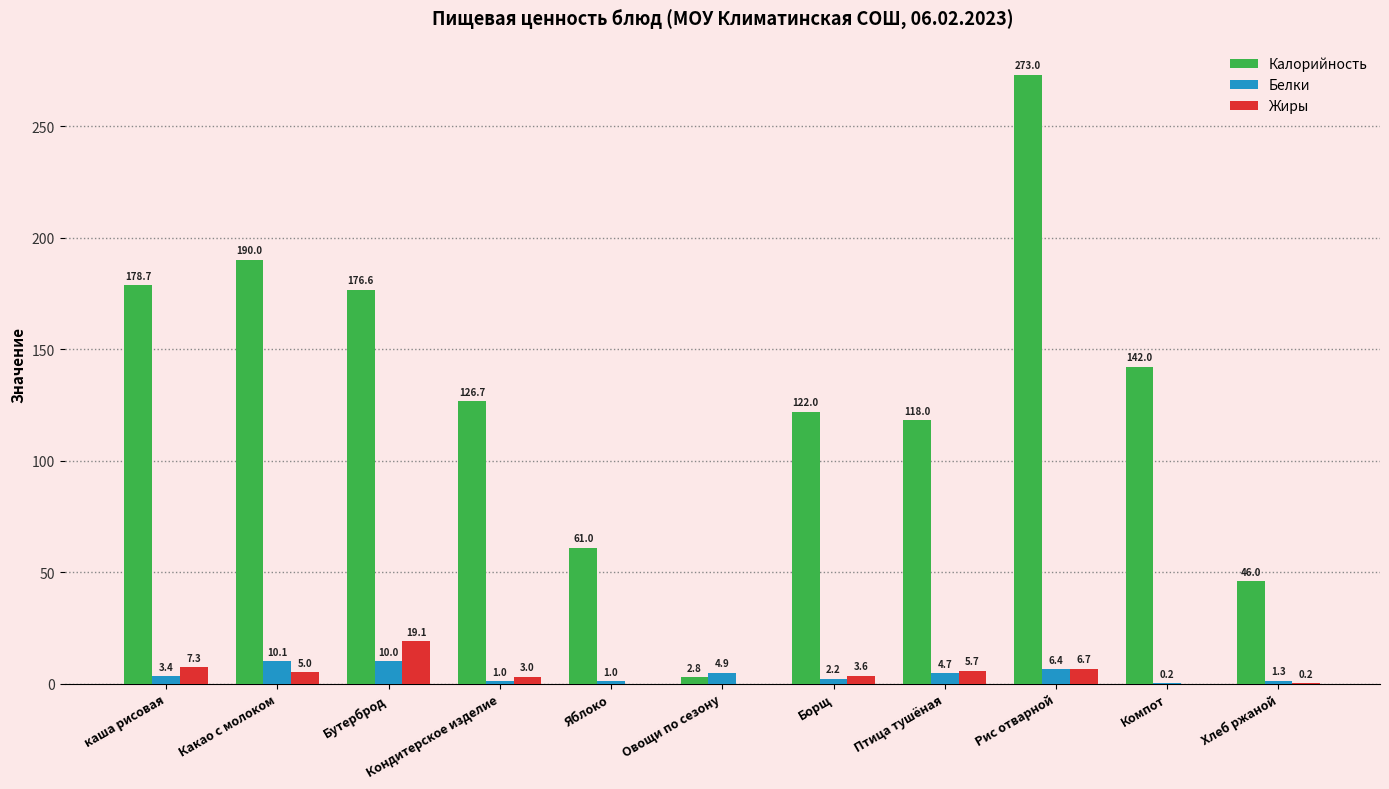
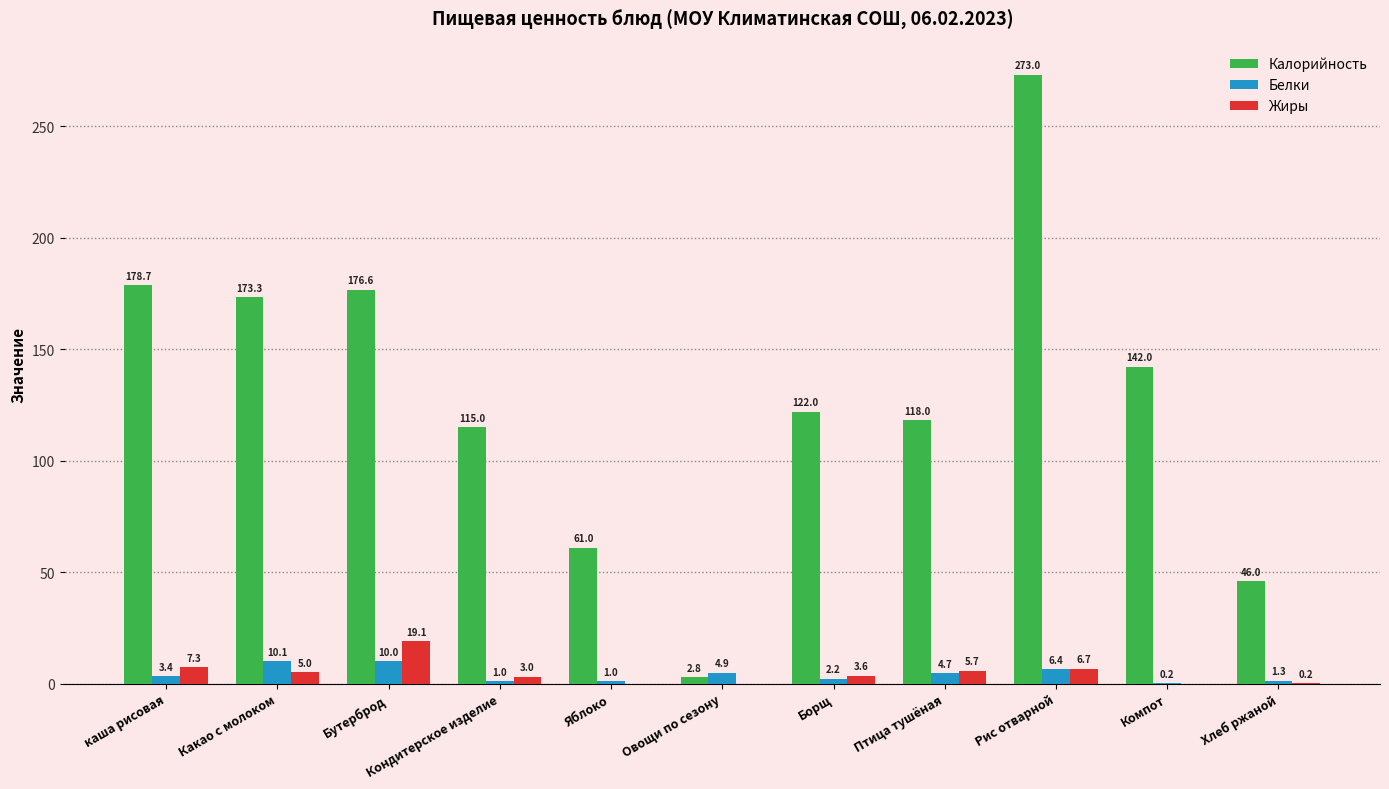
Калорийность, Какао с молоком: 190.0 -> 173.3
Калорийность, Кондитерское изделие: 126.7 -> 115.0
